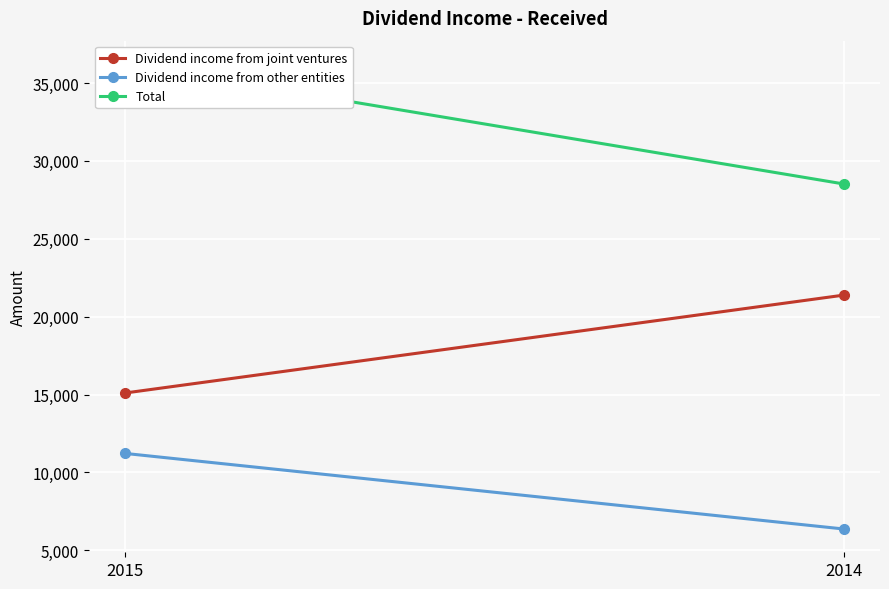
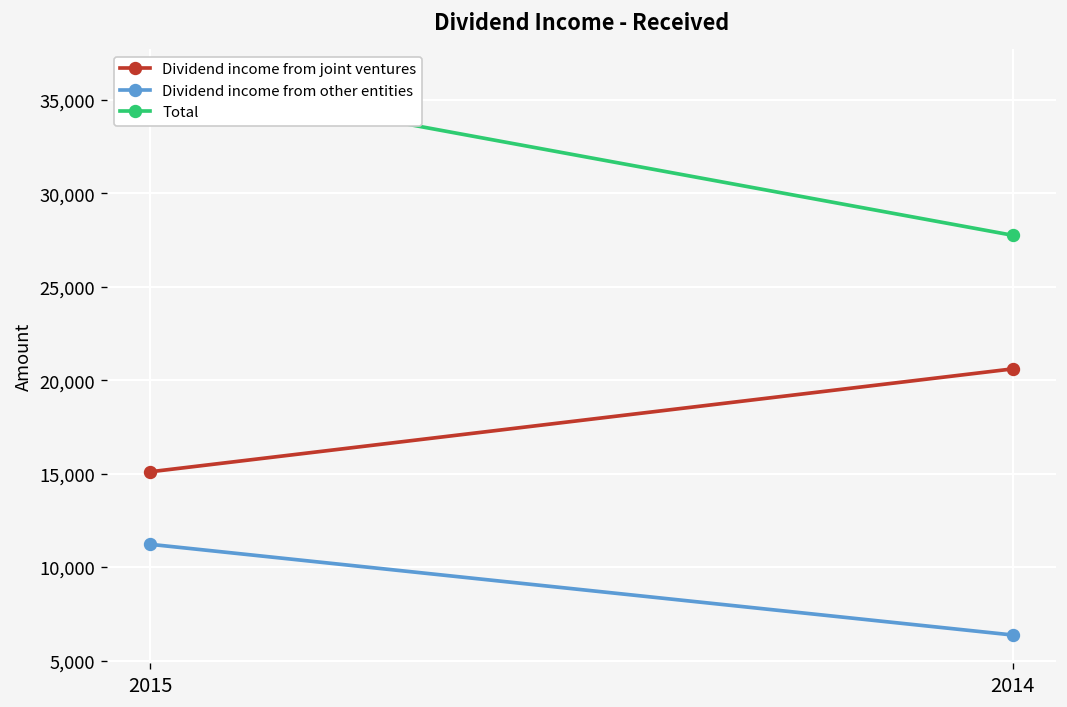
Dividend income from joint ventures, 2014: 21,400 -> 20,600
Total, 2014: 28,500 -> 27,800
